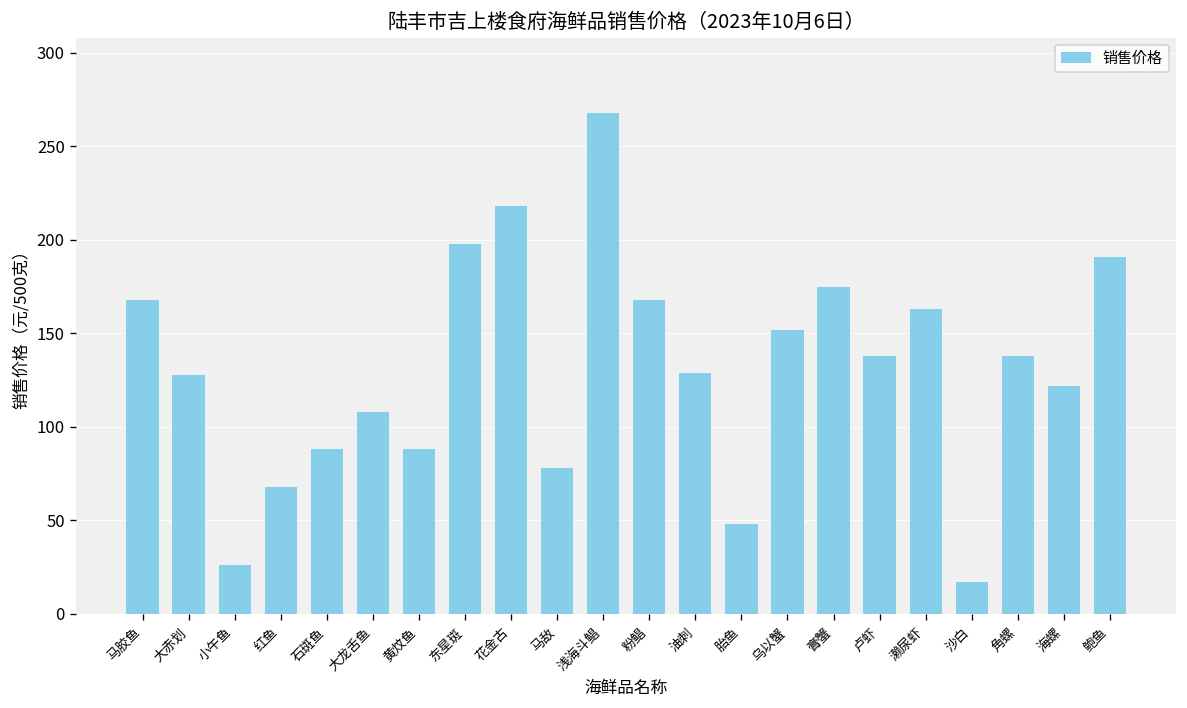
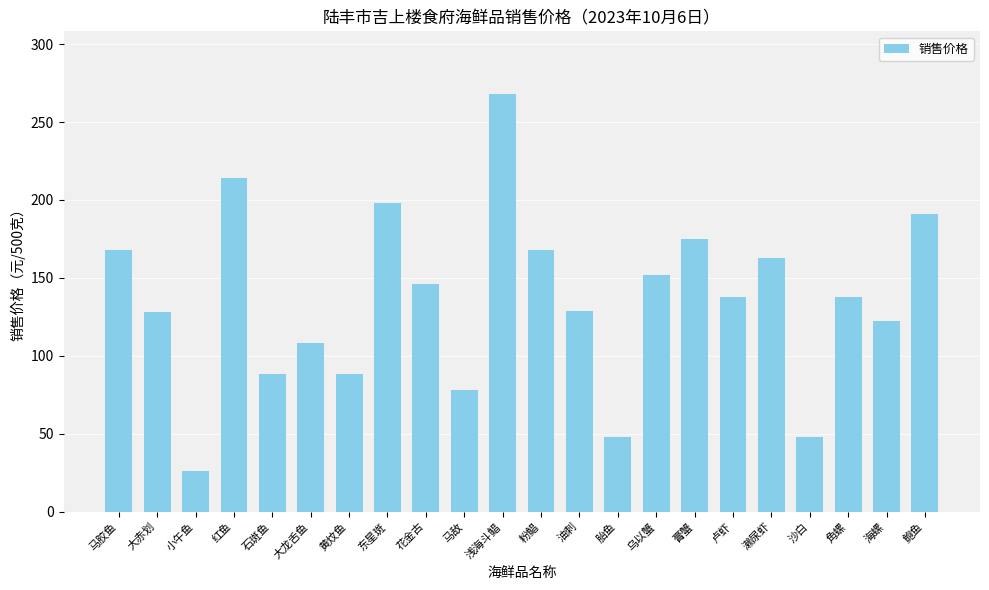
红鱼: 68 -> 214
花金古: 218 -> 146
沙白: 17 -> 48
